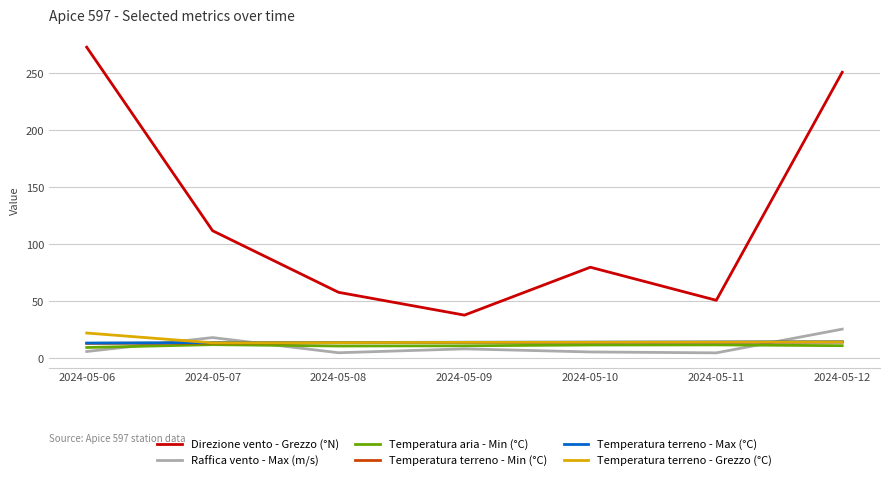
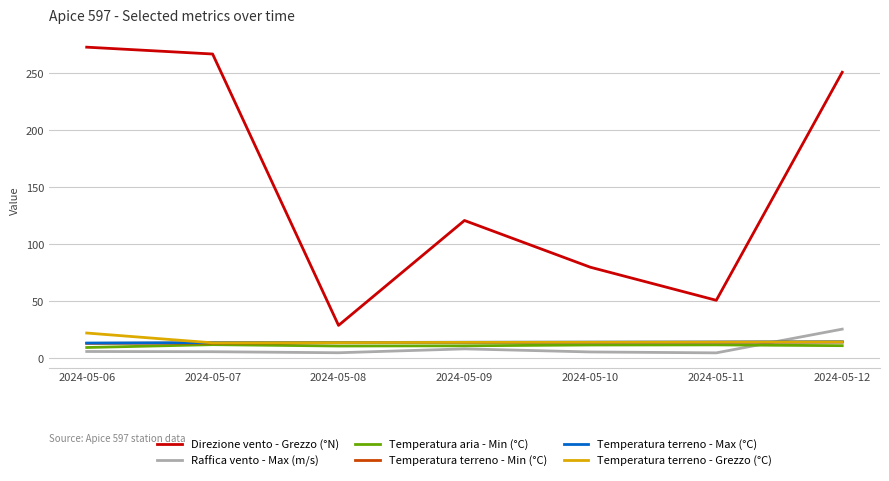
Direzione vento - Grezzo (°N), 2024-05-07: 112 -> 267
Raffica vento - Max (m/s), 2024-05-07: 18 -> 6
Direzione vento - Grezzo (°N), 2024-05-08: 58 -> 29
Direzione vento - Grezzo (°N), 2024-05-09: 38 -> 121
